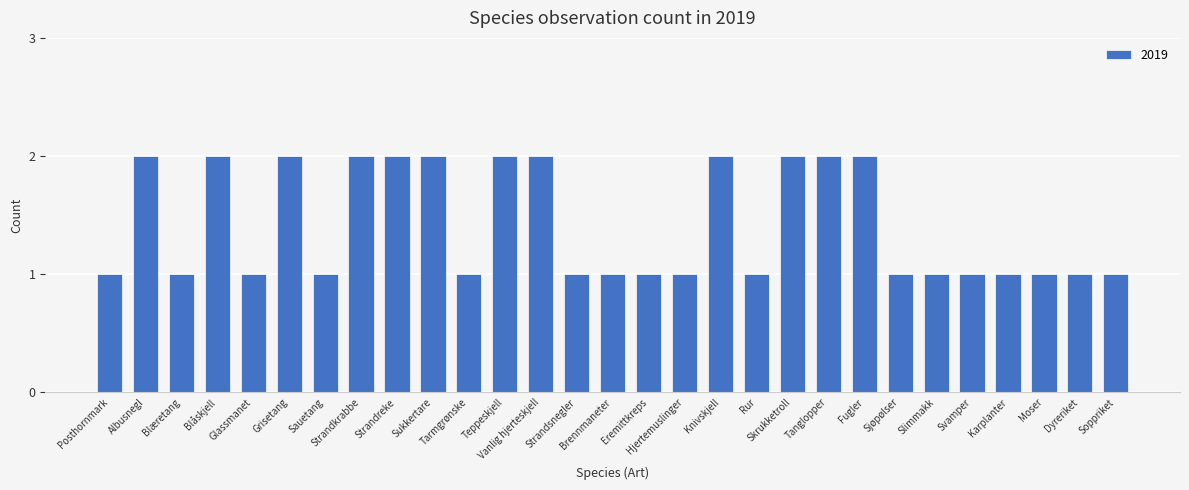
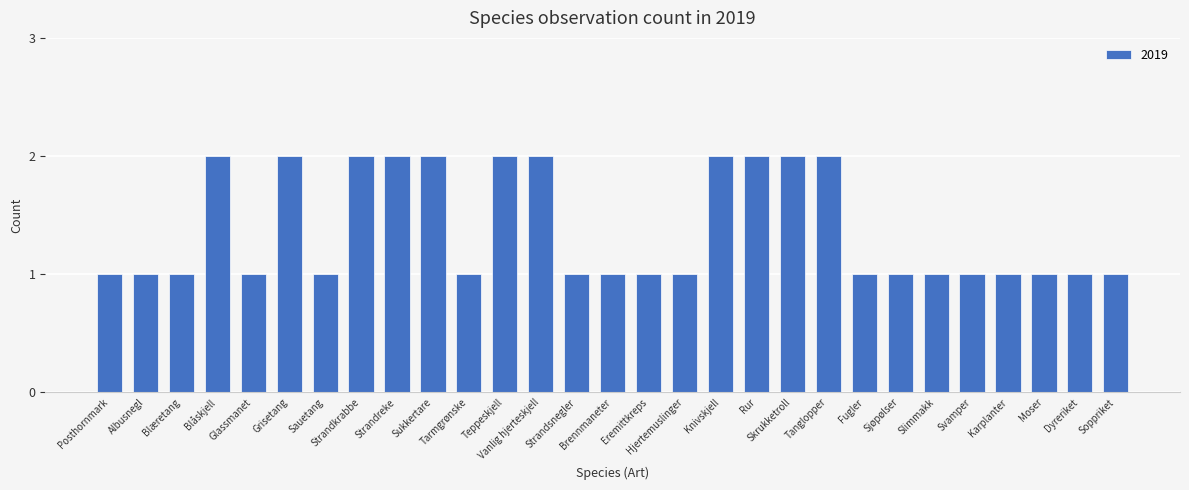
Albusnegl: 2 -> 1
Rur: 1 -> 2
Fugler: 2 -> 1
